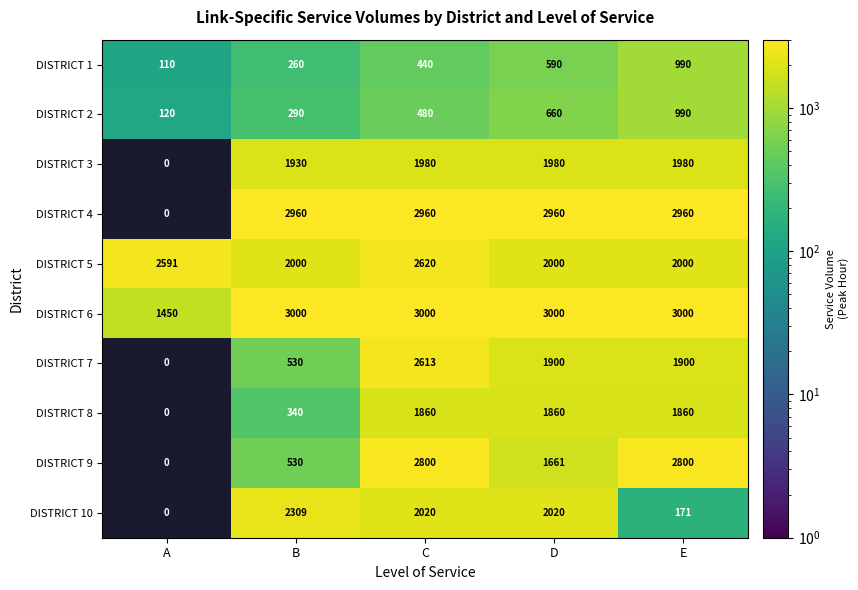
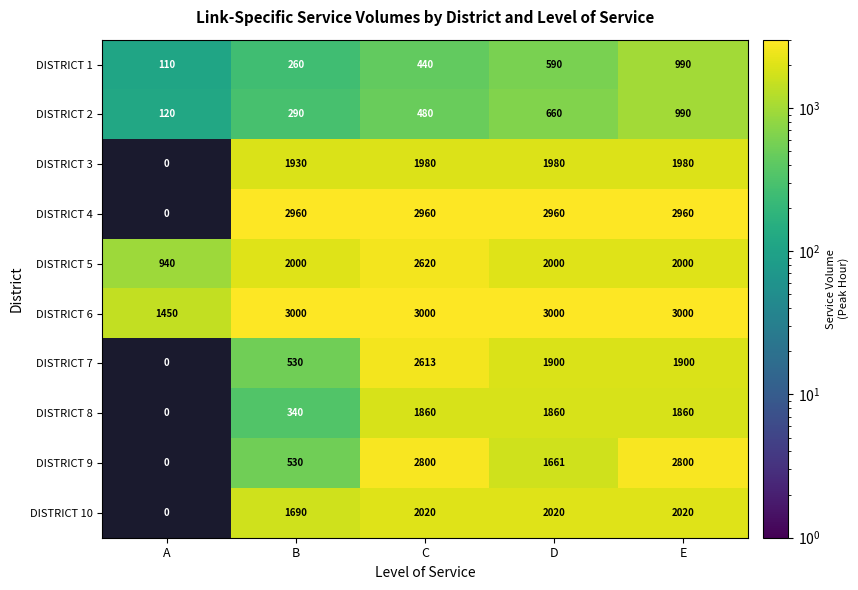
DISTRICT 5, A: 2591 -> 940
DISTRICT 10, B: 2309 -> 1690
DISTRICT 10, E: 171 -> 2020
